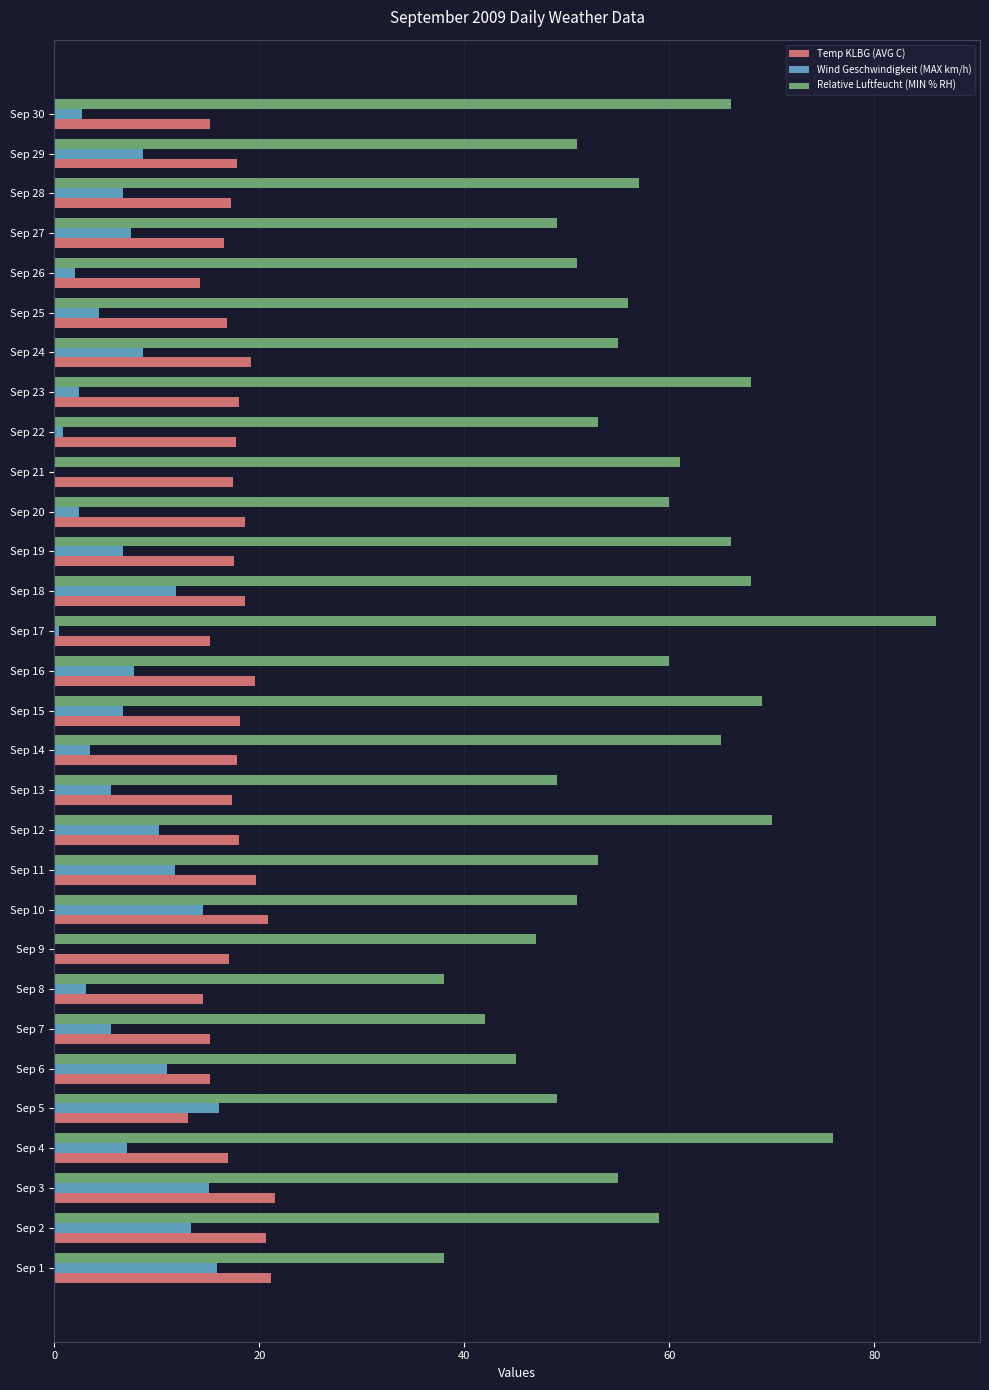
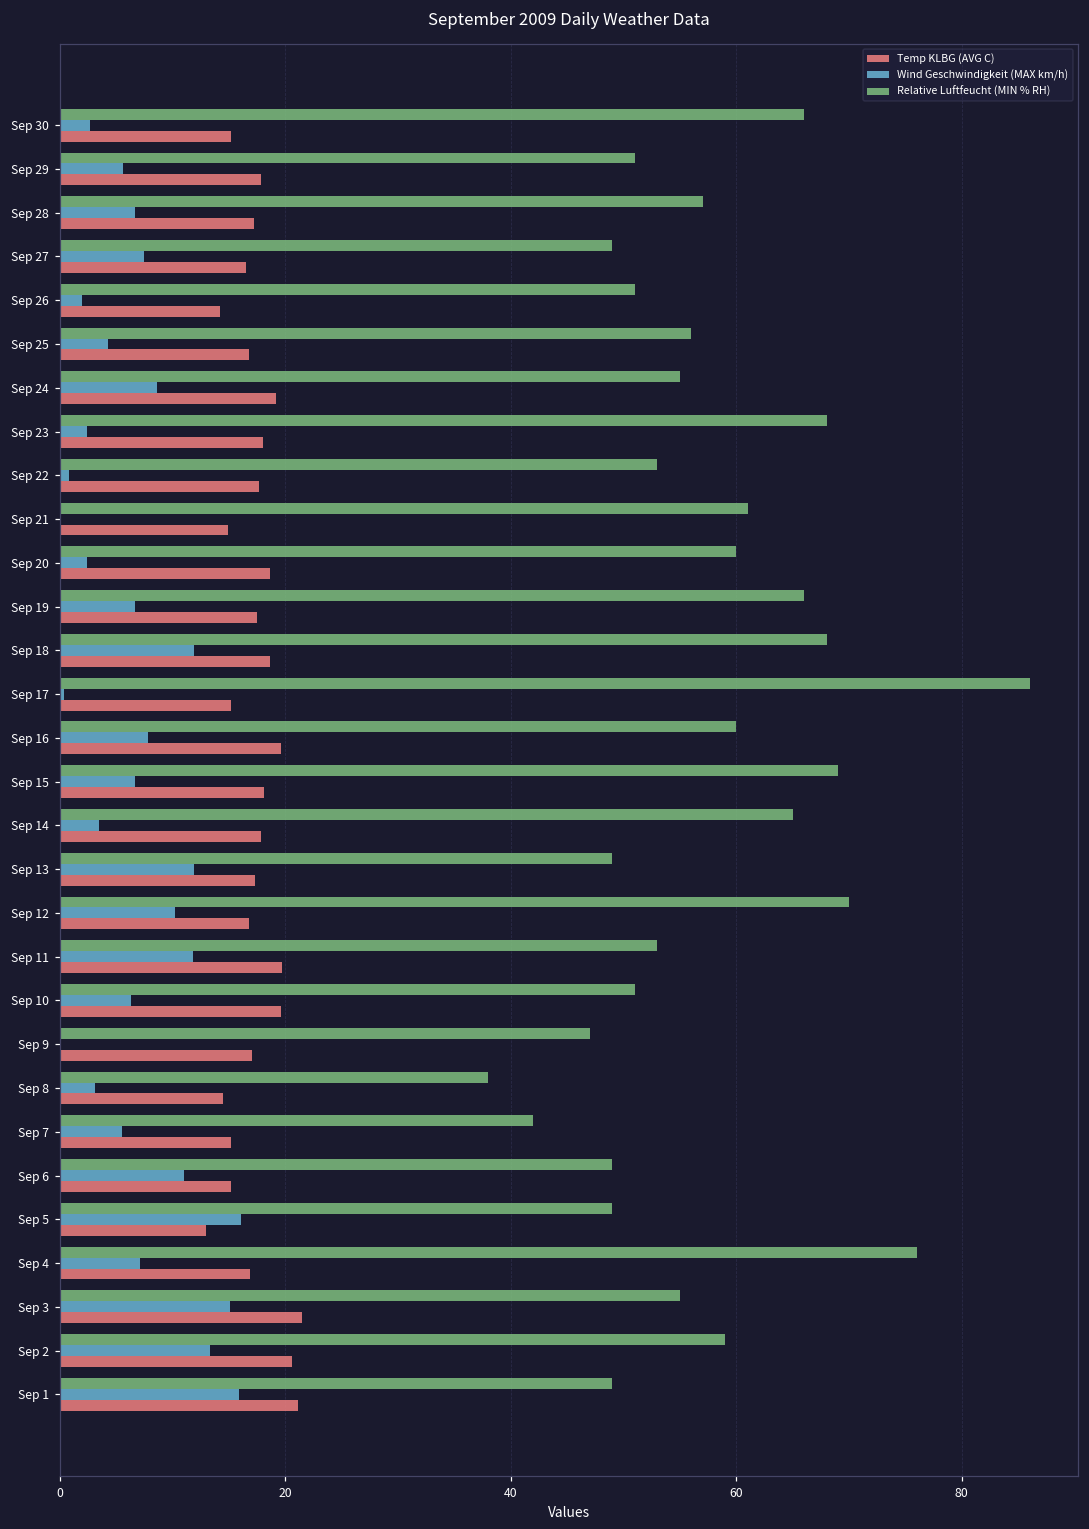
Wind Geschwindigkeit (MAX km/h), Sep 29: 8.6 -> 5.6
Temp KLBG (AVG C), Sep 21: 17.4 -> 14.9
Wind Geschwindigkeit (MAX km/h), Sep 13: 5.5 -> 11.9
Temp KLBG (AVG C), Sep 12: 18.0 -> 16.8
Wind Geschwindigkeit (MAX km/h), Sep 10: 14.5 -> 6.3
Temp KLBG (AVG C), Sep 10: 20.8 -> 19.6
Relative Luftfeucht (MIN % RH), Sep 6: 45 -> 49
Relative Luftfeucht (MIN % RH), Sep 1: 38 -> 49
